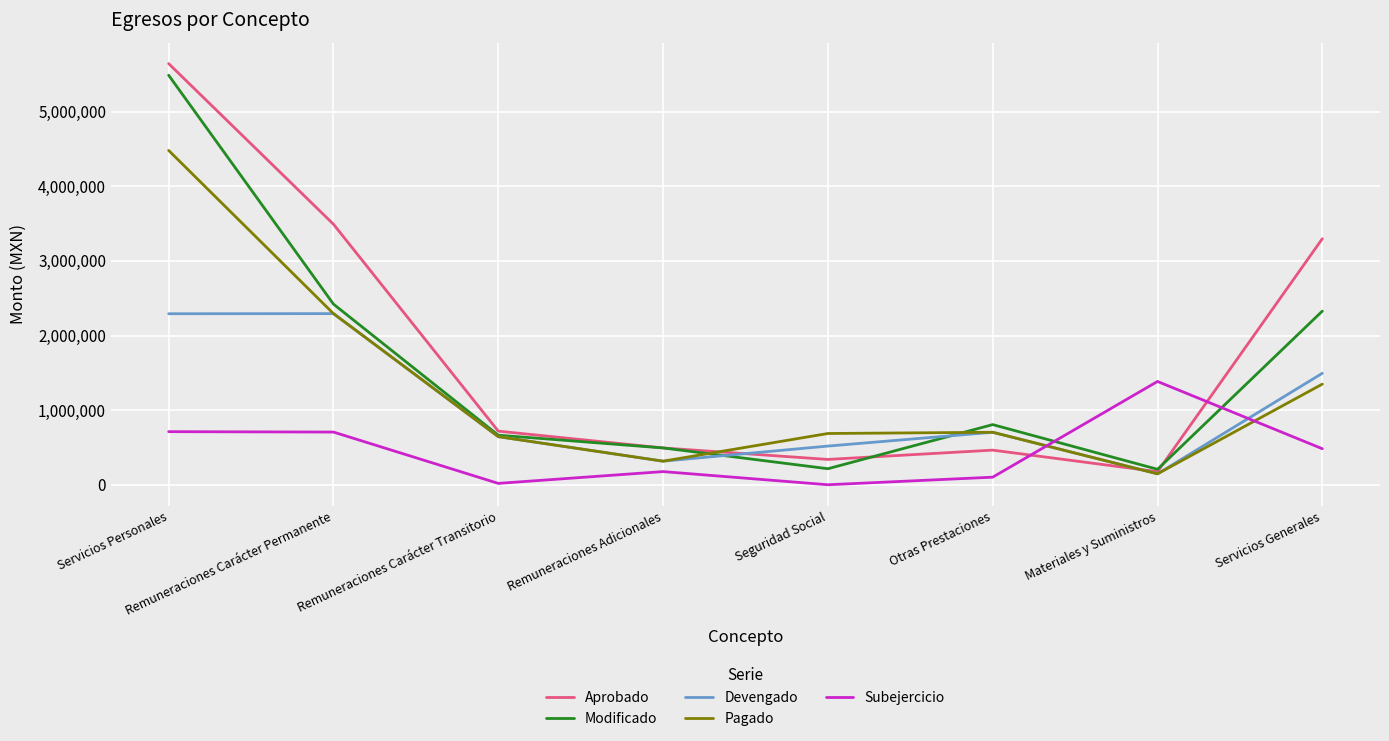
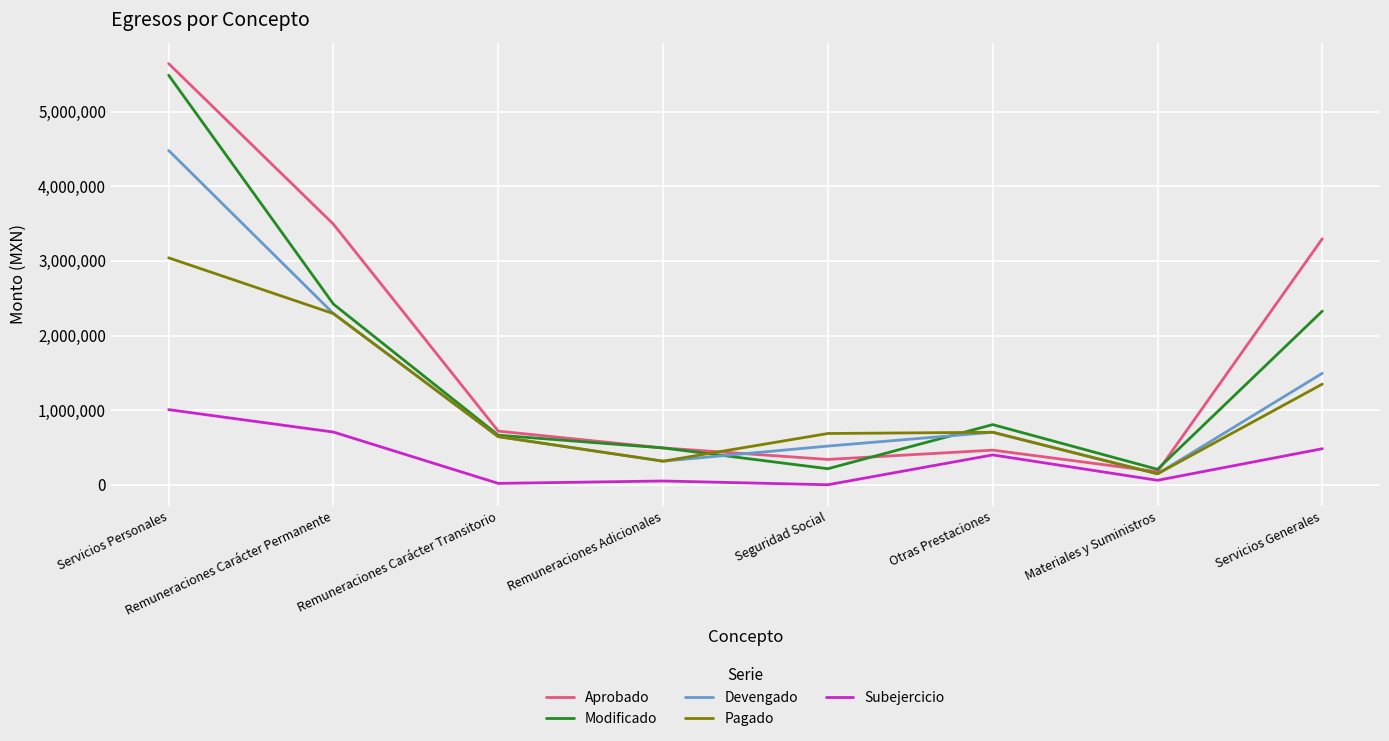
Devengado, Servicios Personales: 2,300,000 -> 4,500,000
Pagado, Servicios Personales: 4,500,000 -> 3,000,000
Subejercicio, Servicios Personales: 700,000 -> 1,000,000
Subejercicio, Remuneraciones Adicionales: 200,000 -> 100,000
Subejercicio, Otras Prestaciones: 100,000 -> 400,000
Subejercicio, Materiales y Suministros: 1,400,000 -> 100,000
